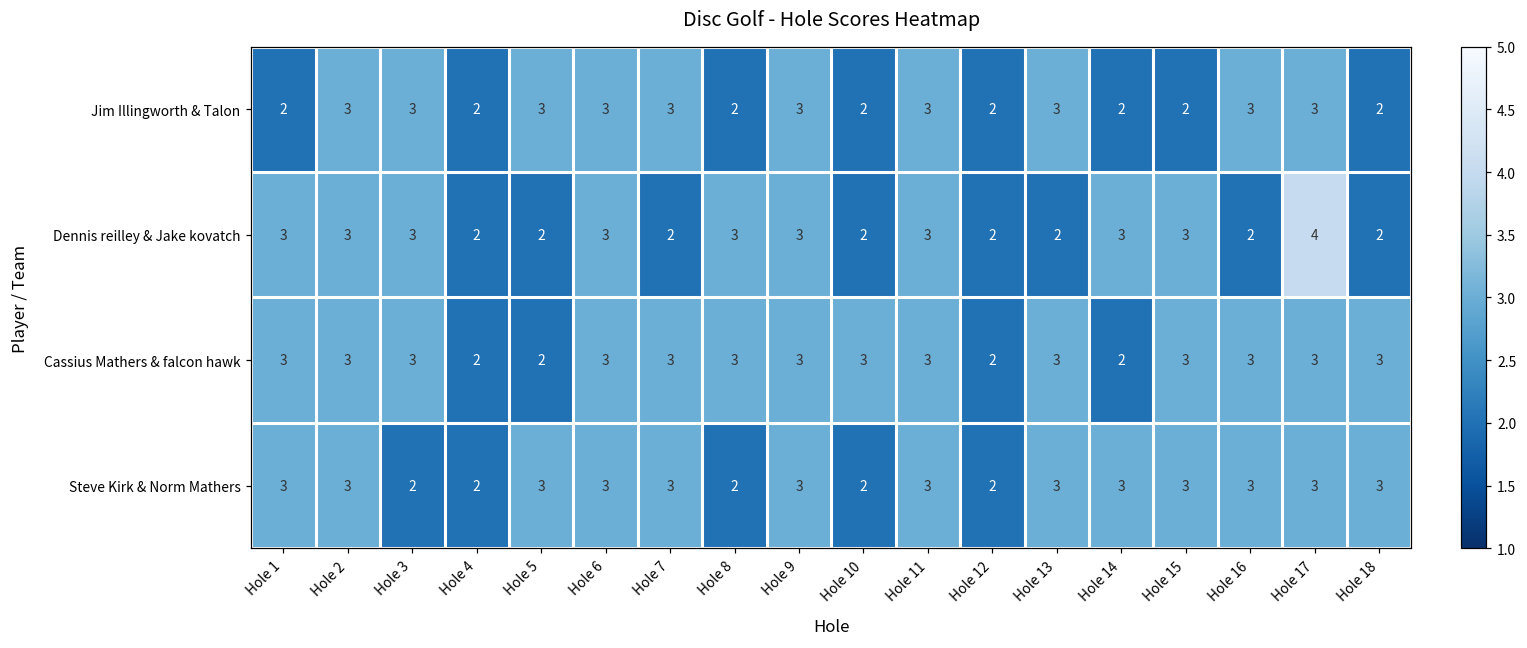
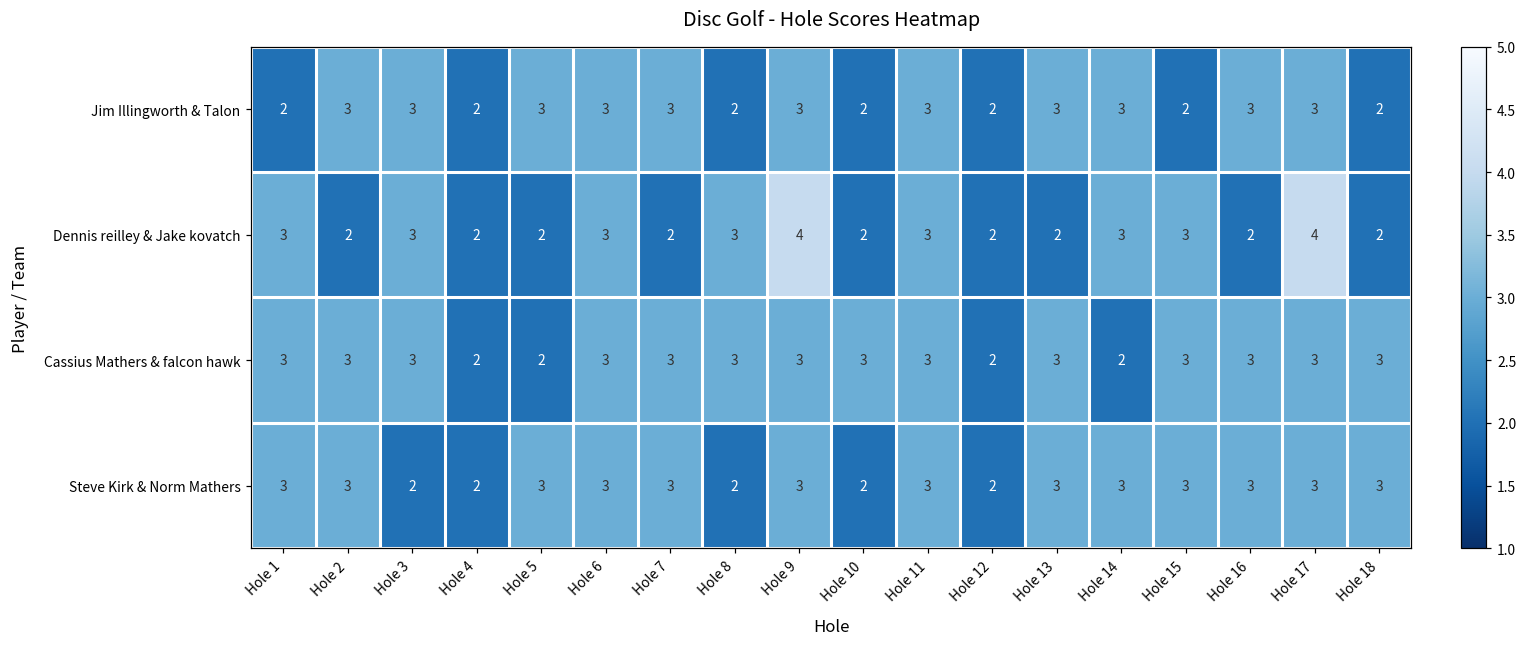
Jim Illingworth & Talon, Hole 14: 2 -> 3
Dennis reilley & Jake kovatch, Hole 2: 3 -> 2
Dennis reilley & Jake kovatch, Hole 9: 3 -> 4
